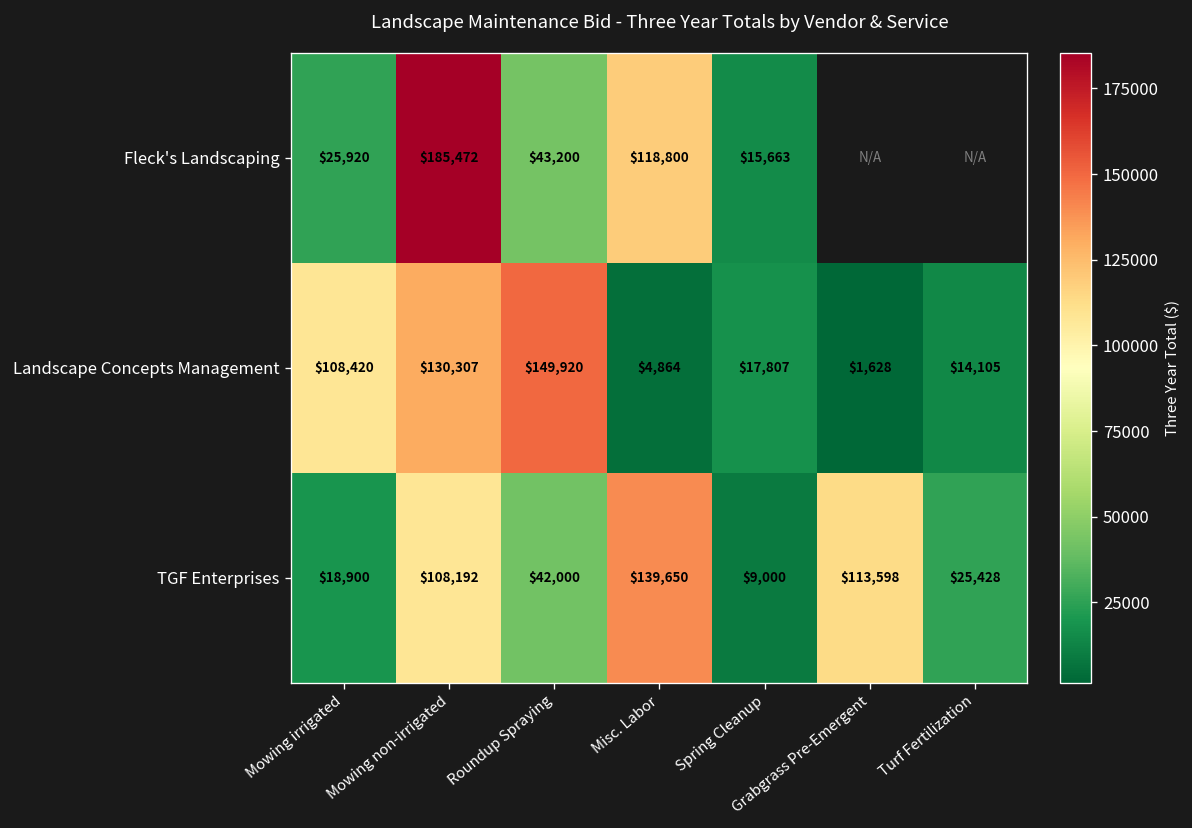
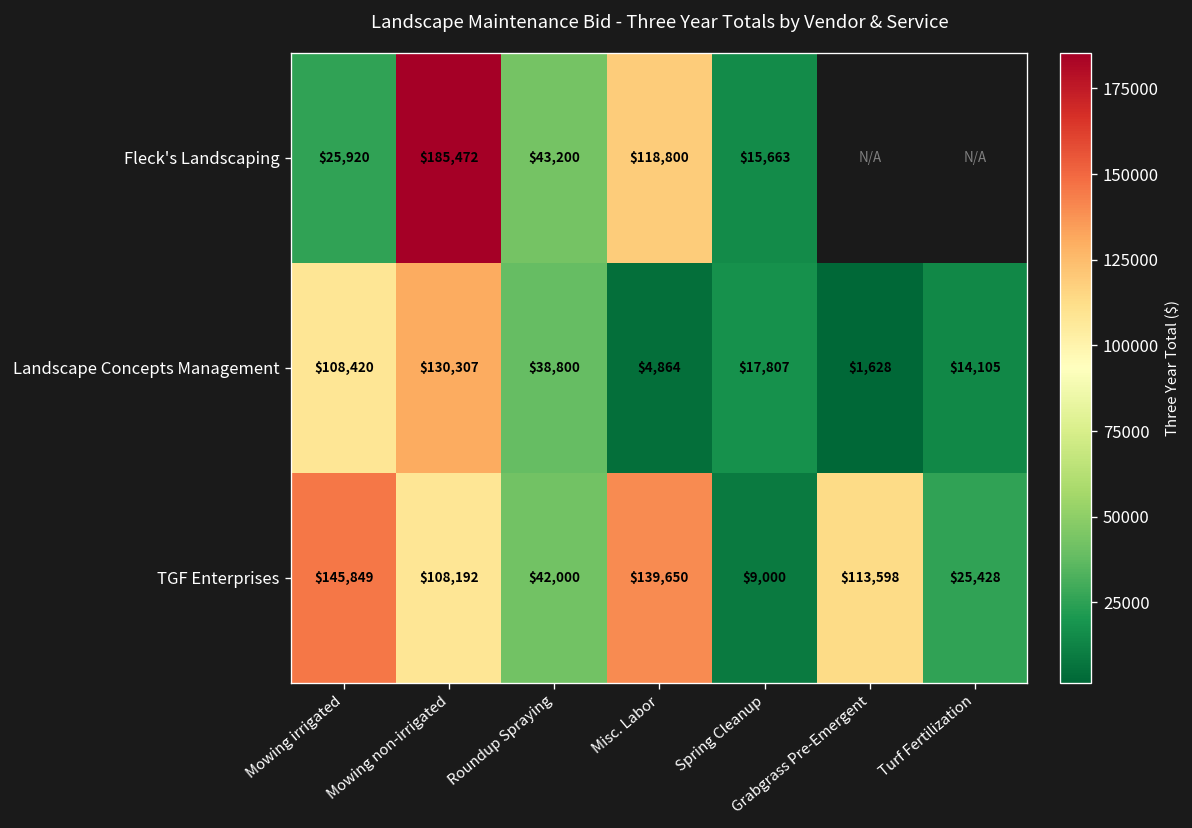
Landscape Concepts Management, Roundup Spraying: $149,920 -> $38,800
TGF Enterprises, Mowing irrigated: $18,900 -> $145,849
